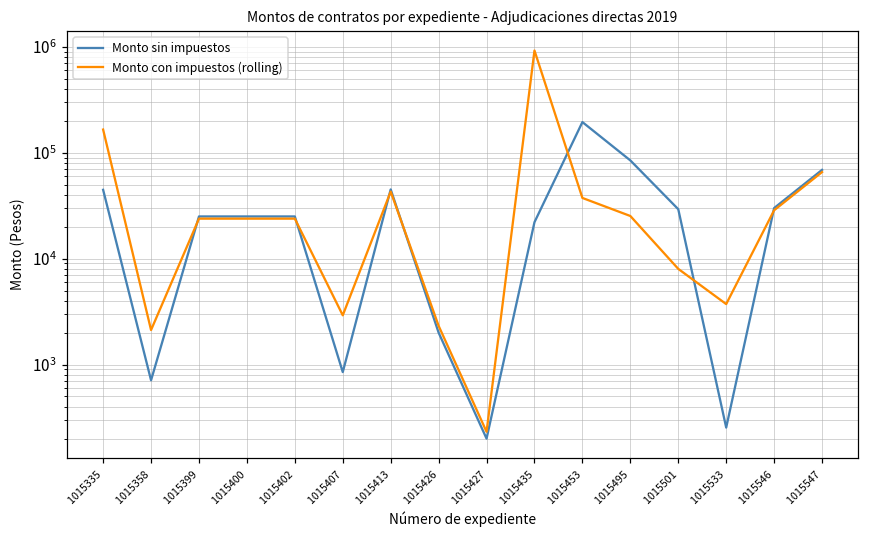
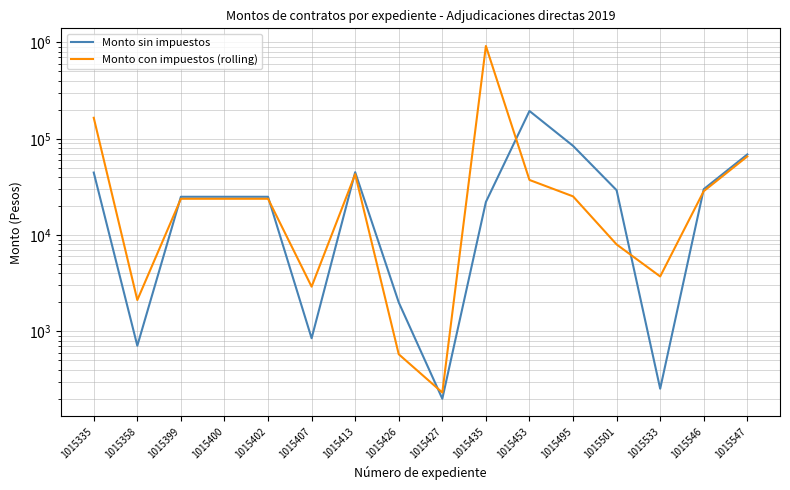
Monto con impuestos (rolling), 1015426: 2300 -> 600
